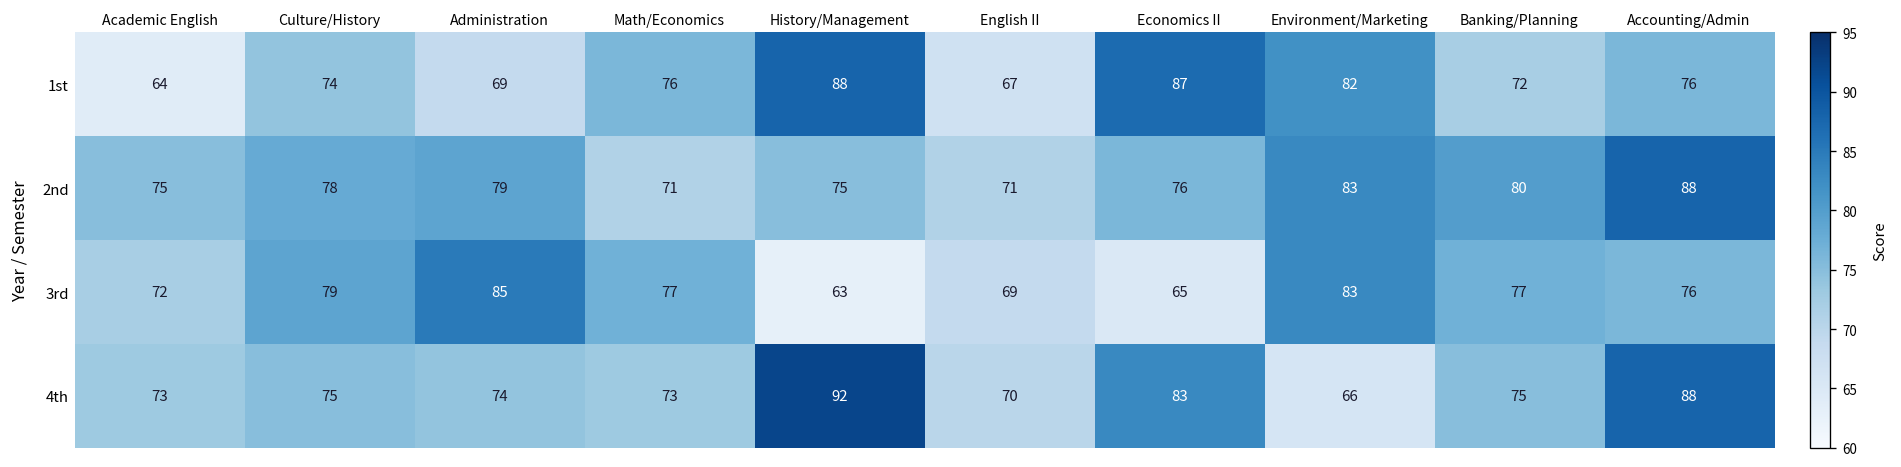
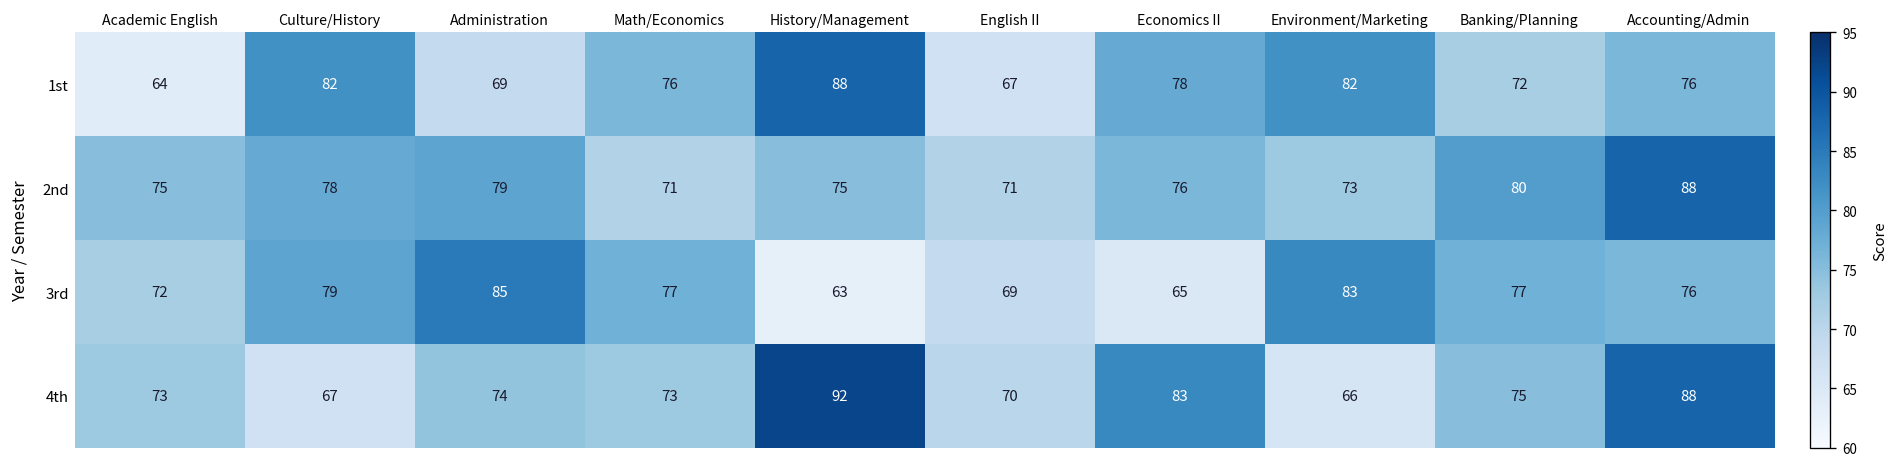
1st, Culture/History: 74 -> 82
1st, Economics II: 87 -> 78
2nd, Environment/Marketing: 83 -> 73
4th, Culture/History: 75 -> 67
